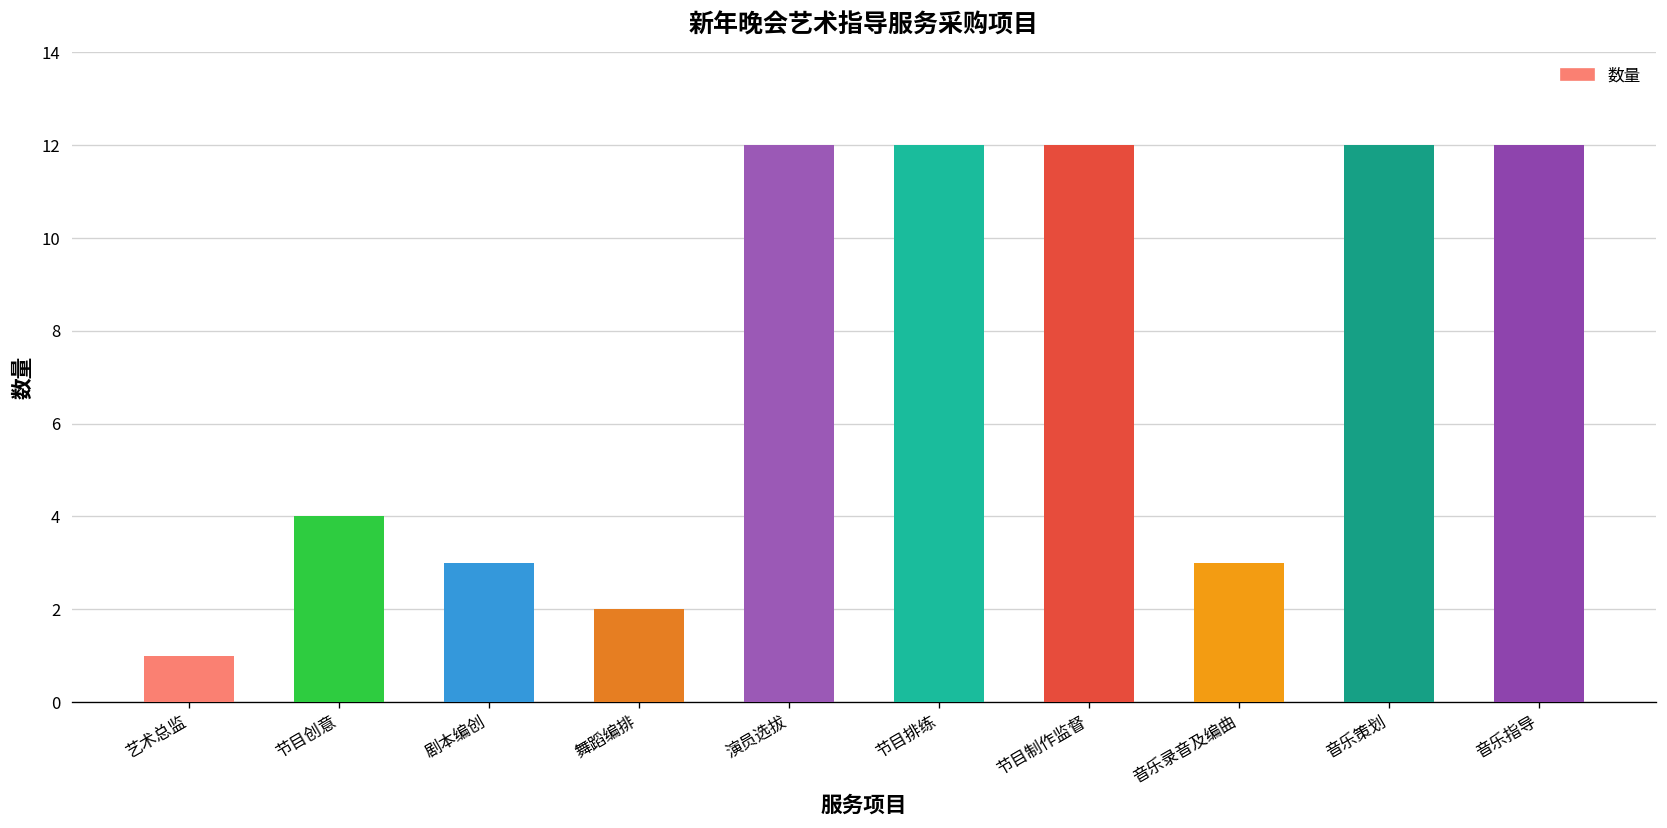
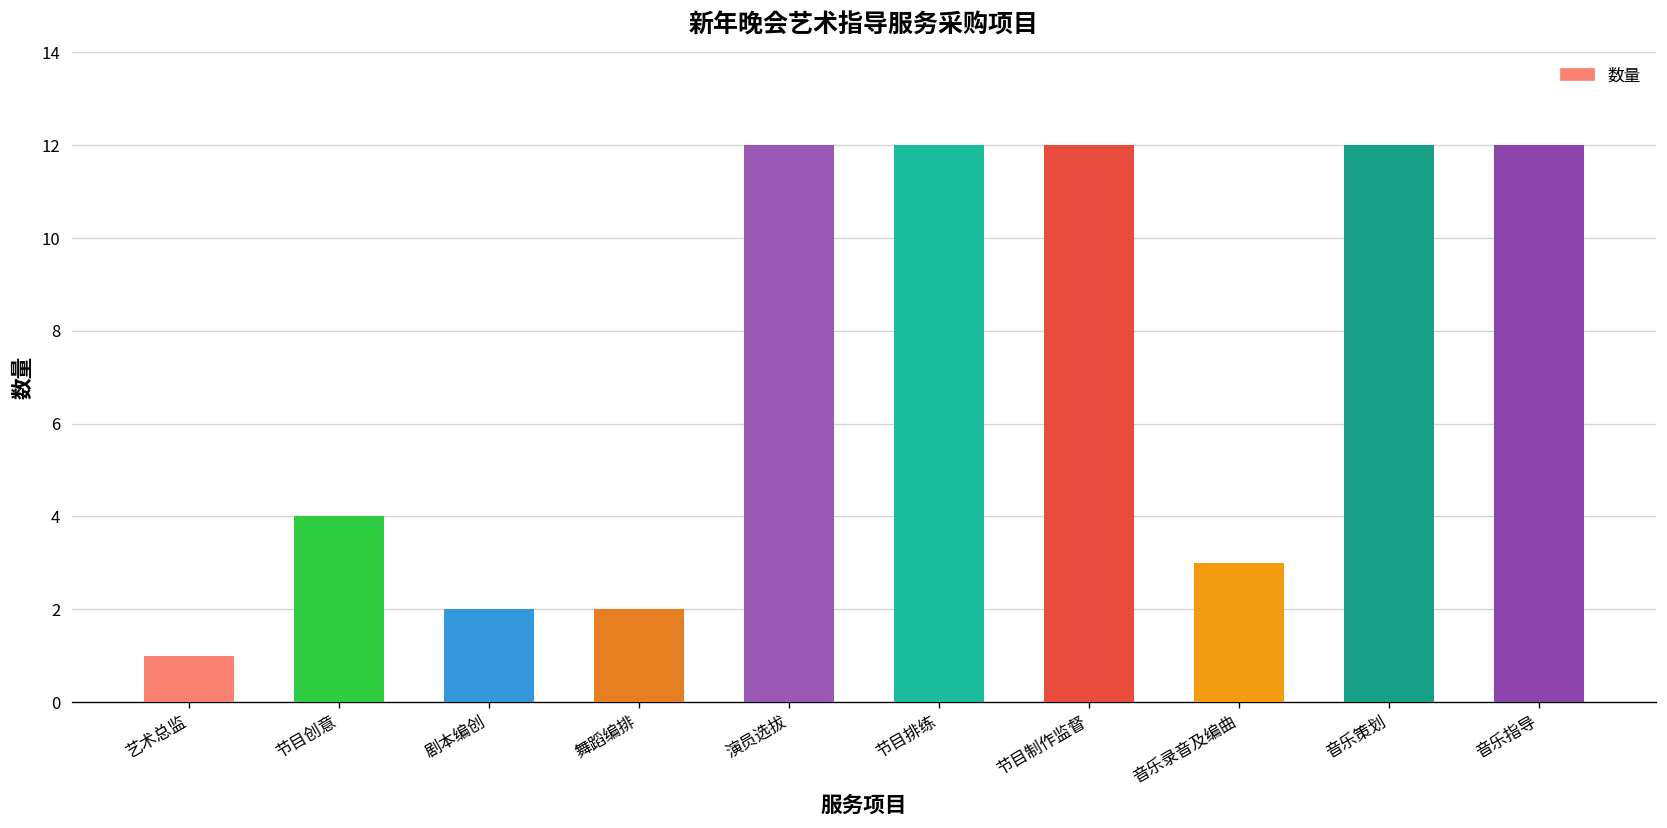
剧本编创: 3 -> 2
